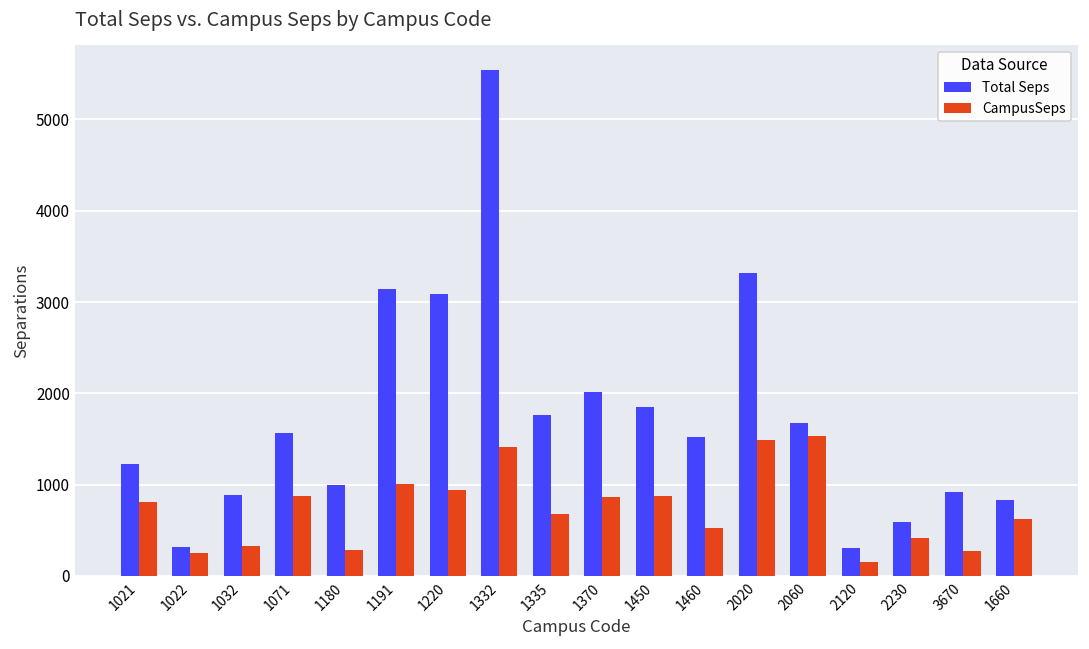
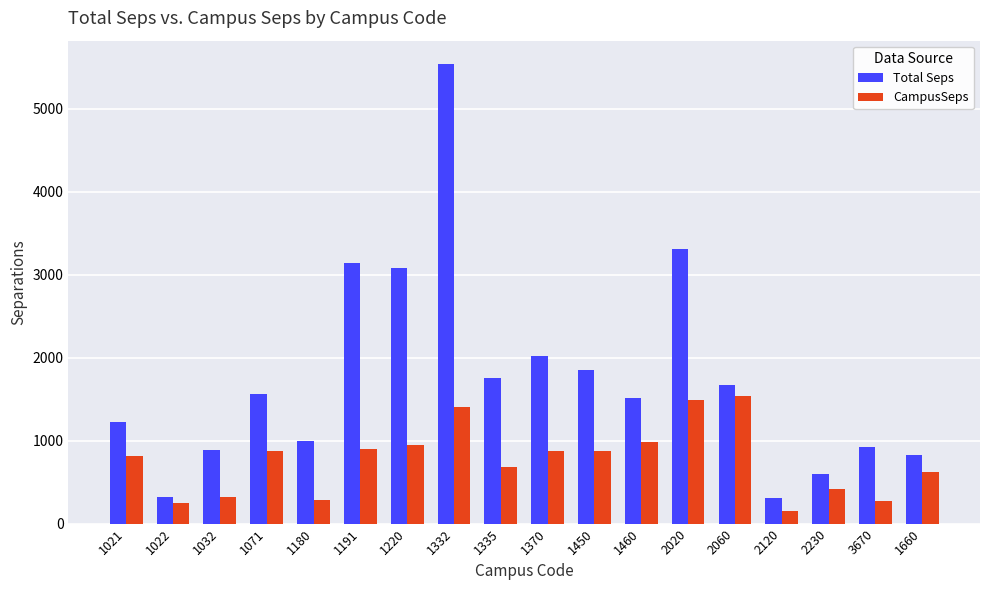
CampusSeps, 1191: 1000 -> 900
CampusSeps, 1460: 500 -> 1000
